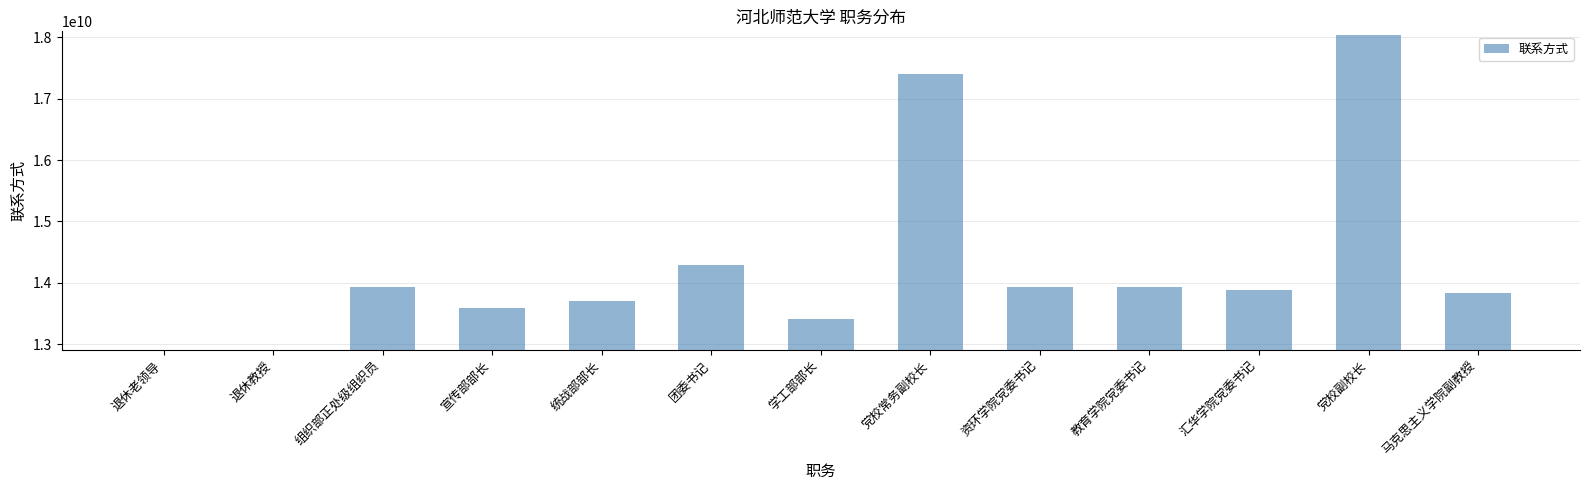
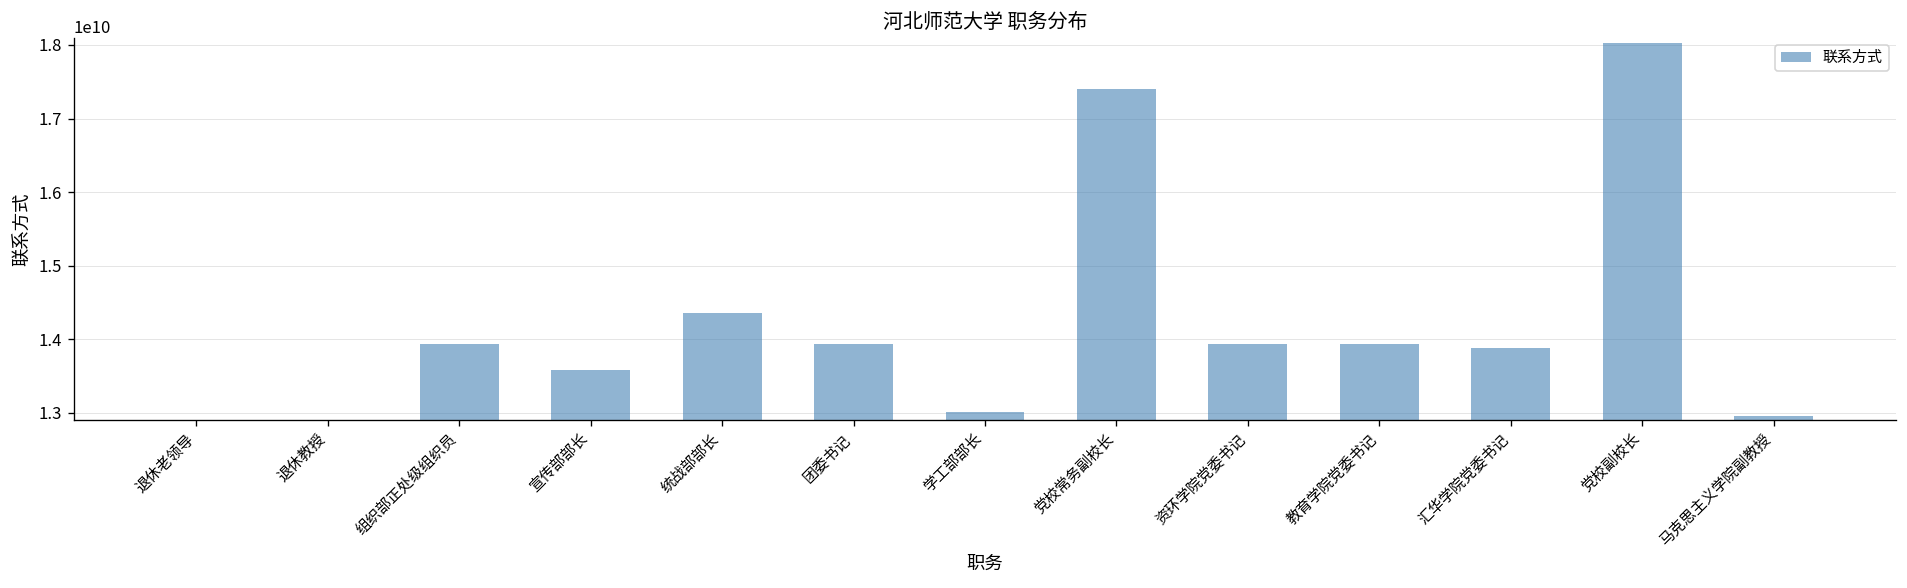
统战部部长: 13700000000 -> 14400000000
团委书记: 14300000000 -> 13900000000
学工部部长: 13400000000 -> 13000000000
马克思主义学院副教授: 13800000000 -> 13000000000
